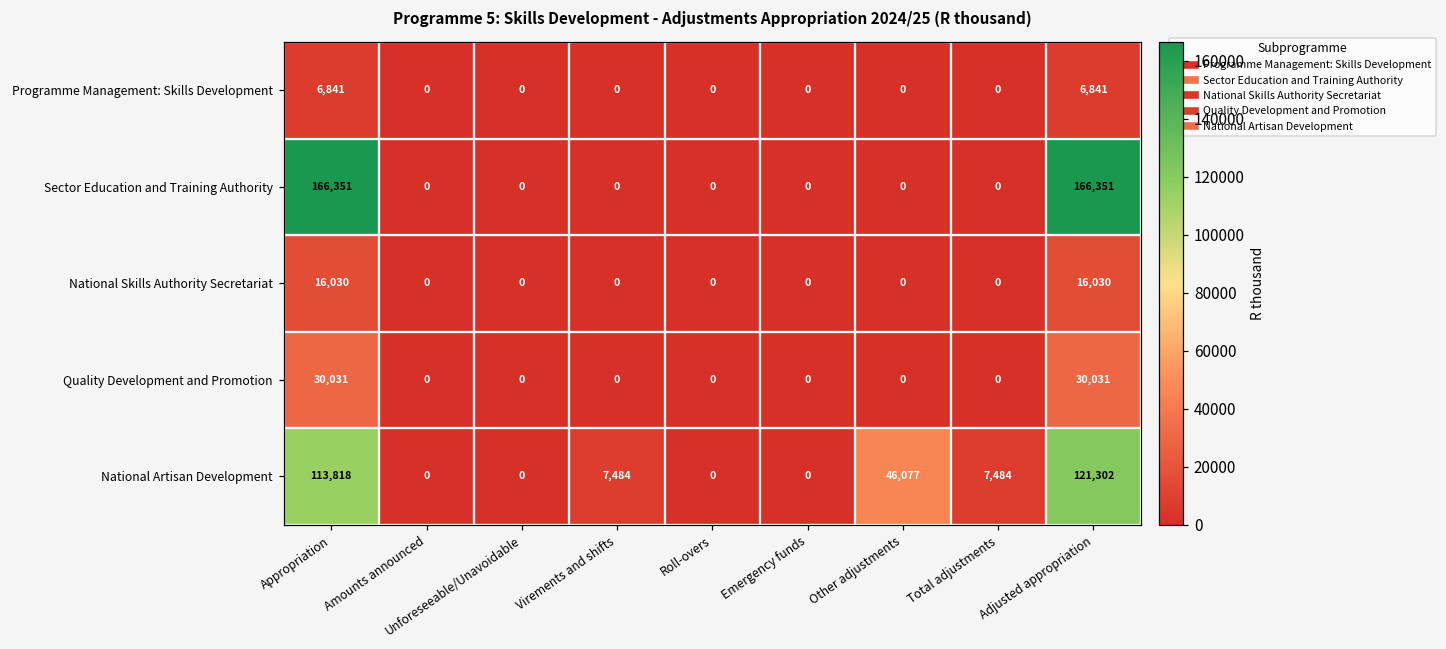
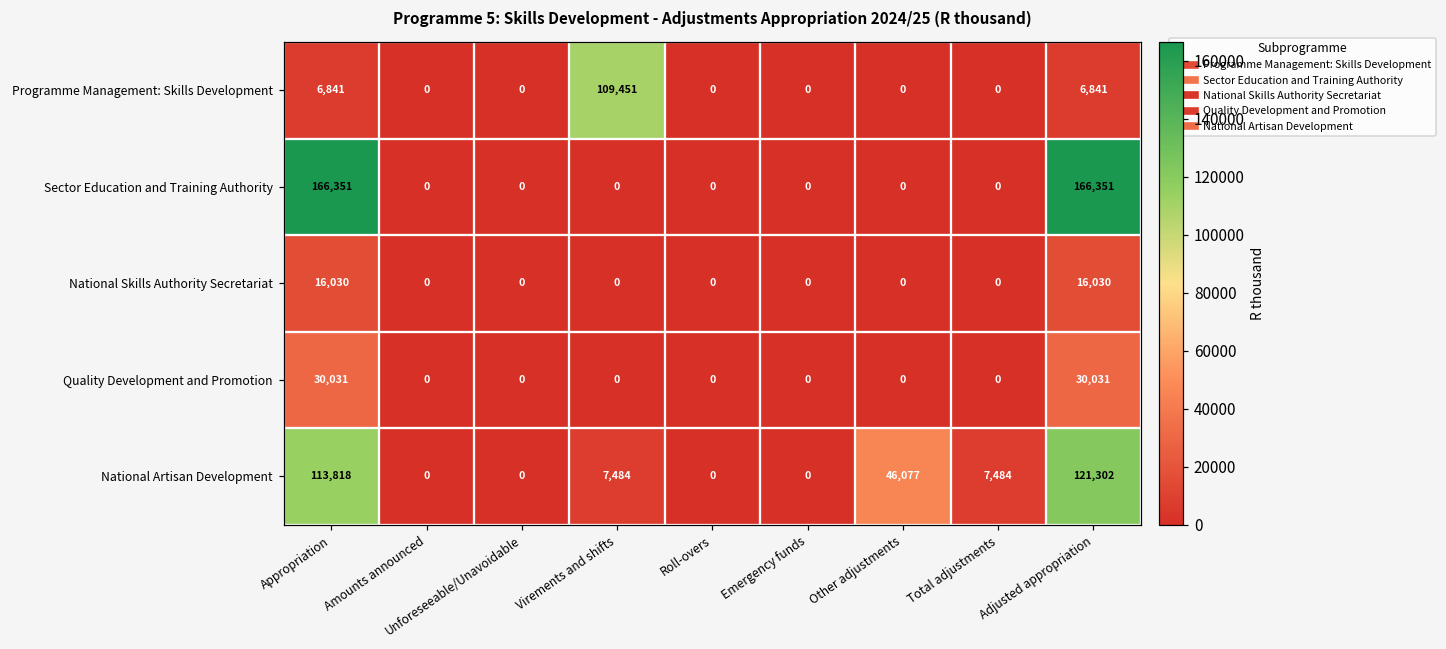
Programme Management: Skills Development, Virements and shifts: 0 -> 109,451
